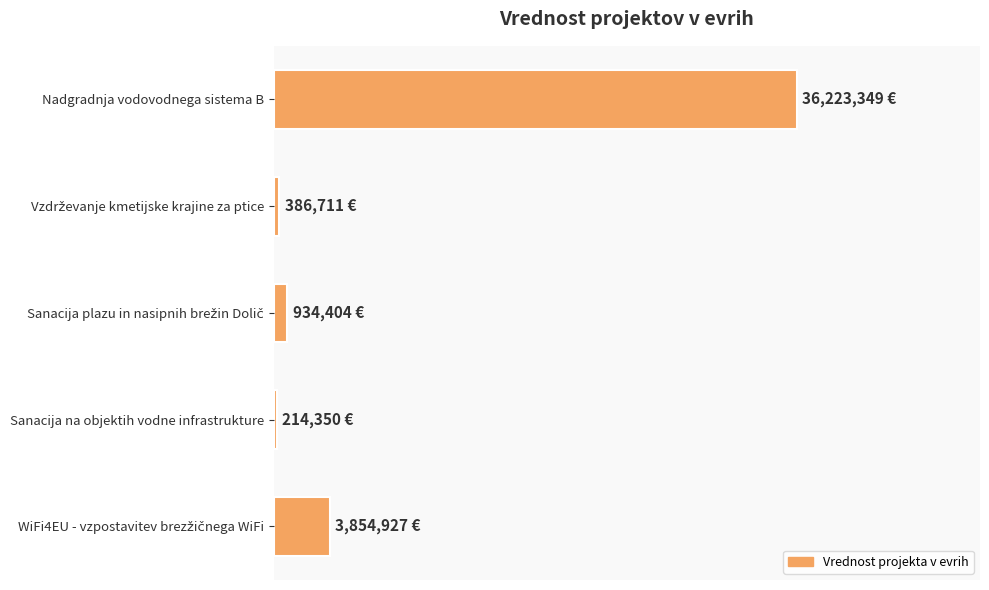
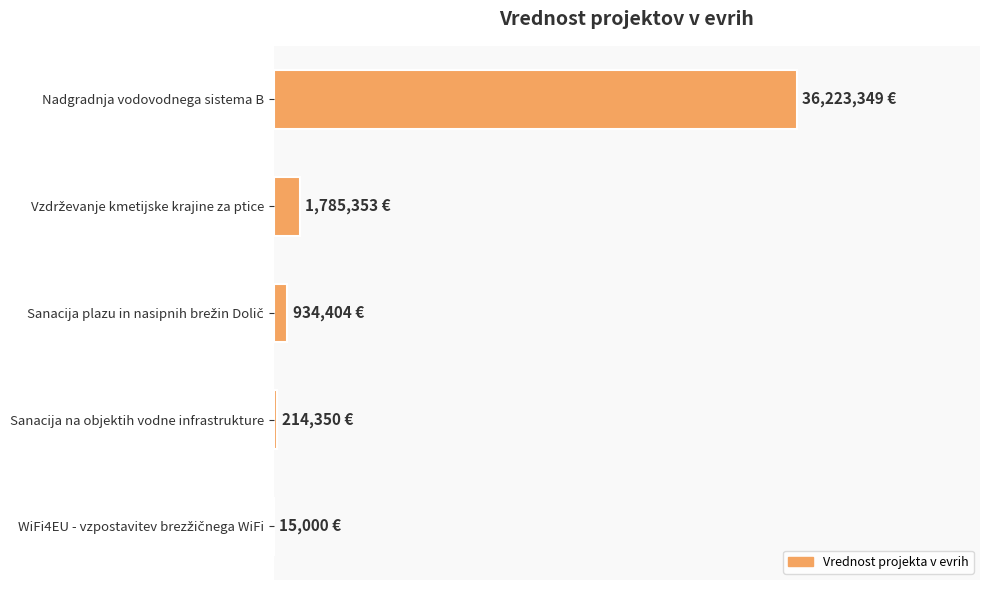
Vzdrževanje kmetijske krajine za ptice: 386,711 -> 1,785,353
WiFi4EU - vzpostavitev brezžičnega WiFi: 3,854,927 -> 15,000
